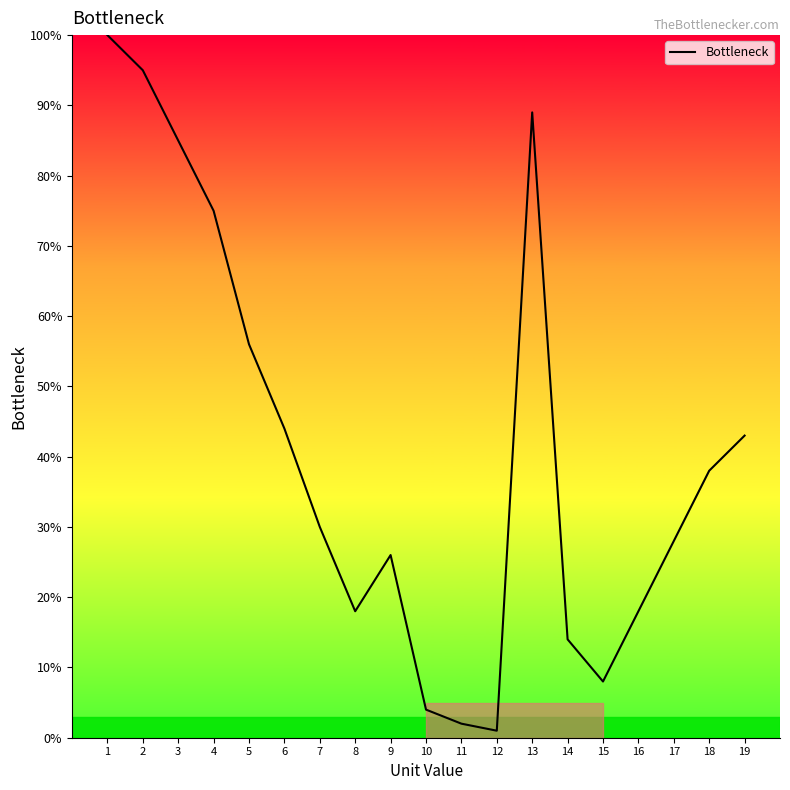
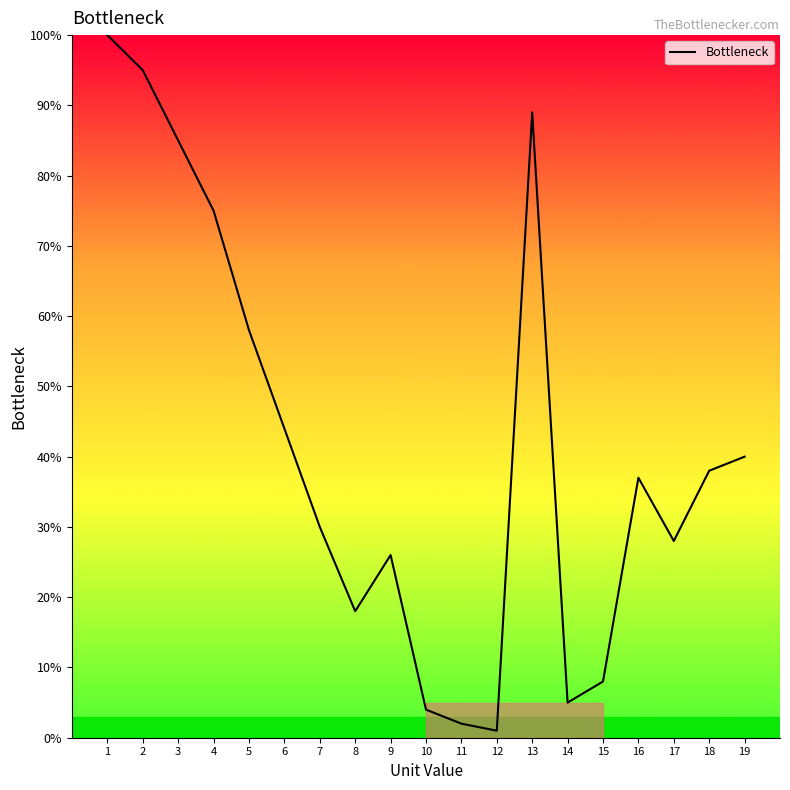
5: 56% -> 58%
14: 14% -> 5%
16: 18% -> 37%
19: 43% -> 40%
